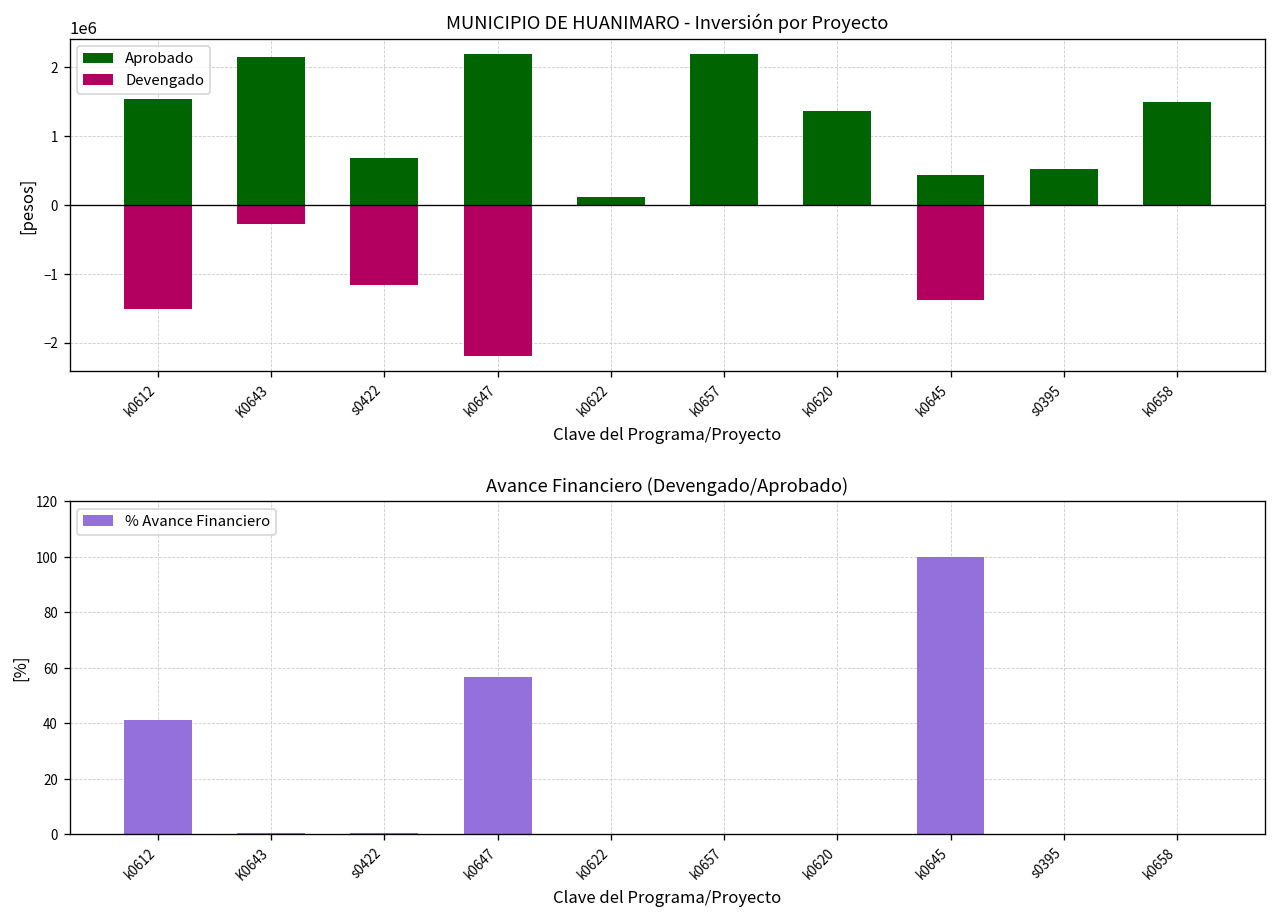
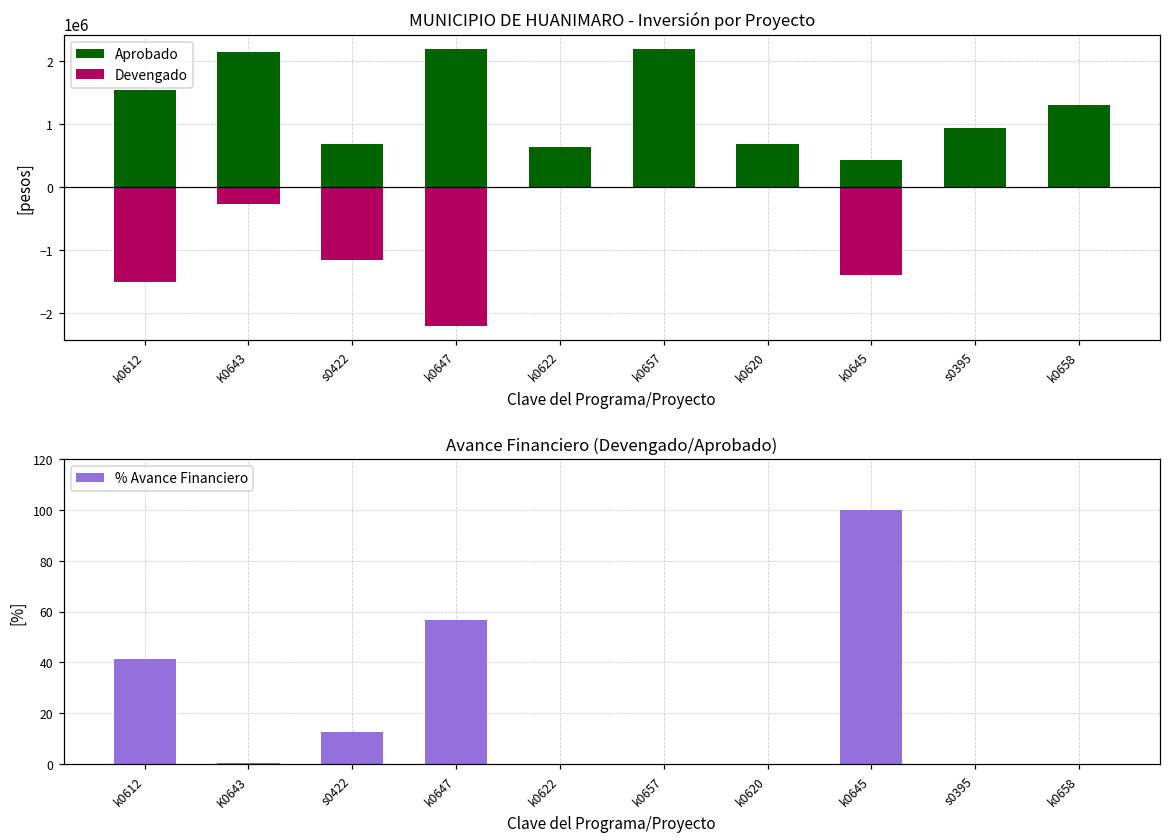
MUNICIPIO DE HUANIMARO - Inversión por Proyecto, Aprobado, k0622: 100000 -> 600000
MUNICIPIO DE HUANIMARO - Inversión por Proyecto, Aprobado, k0620: 1400000 -> 700000
MUNICIPIO DE HUANIMARO - Inversión por Proyecto, Aprobado, s0395: 500000 -> 900000
MUNICIPIO DE HUANIMARO - Inversión por Proyecto, Aprobado, k0658: 1500000 -> 1300000
Avance Financiero (Devengado/Aprobado), s0422: 1 -> 13
